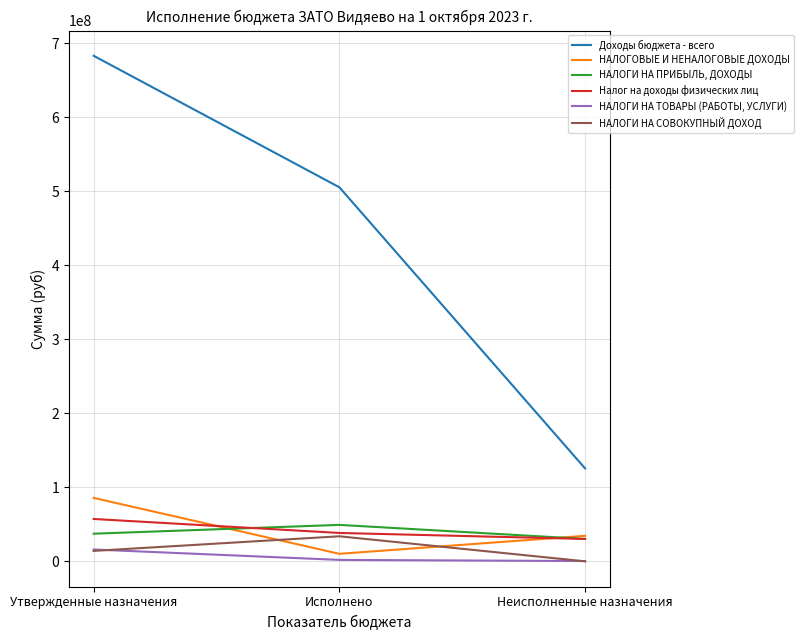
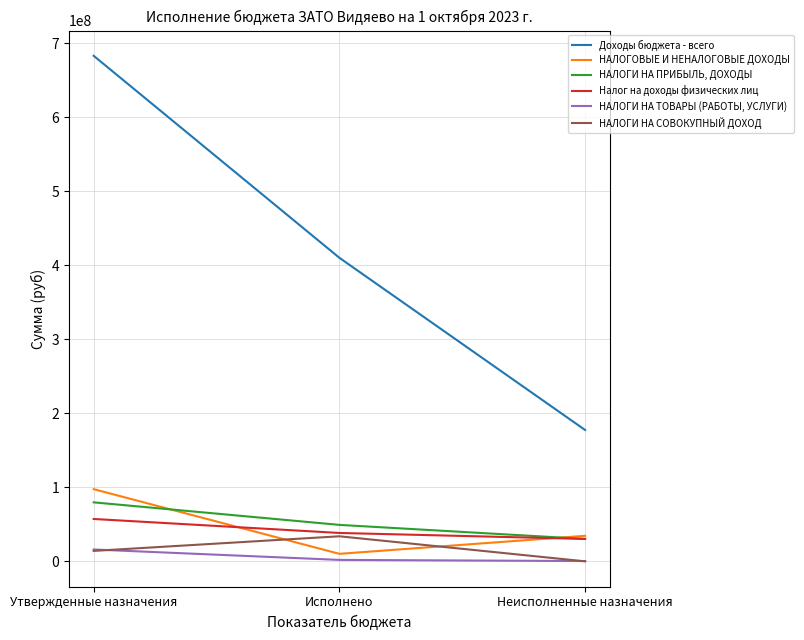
НАЛОГОВЫЕ И НЕНАЛОГОВЫЕ ДОХОДЫ, Утвержденные назначения: 90000000 -> 100000000
НАЛОГИ НА ПРИБЫЛЬ, ДОХОДЫ, Утвержденные назначения: 40000000 -> 80000000
Доходы бюджета - всего, Исполнено: 510000000 -> 410000000
Доходы бюджета - всего, Неисполненные назначения: 130000000 -> 180000000
